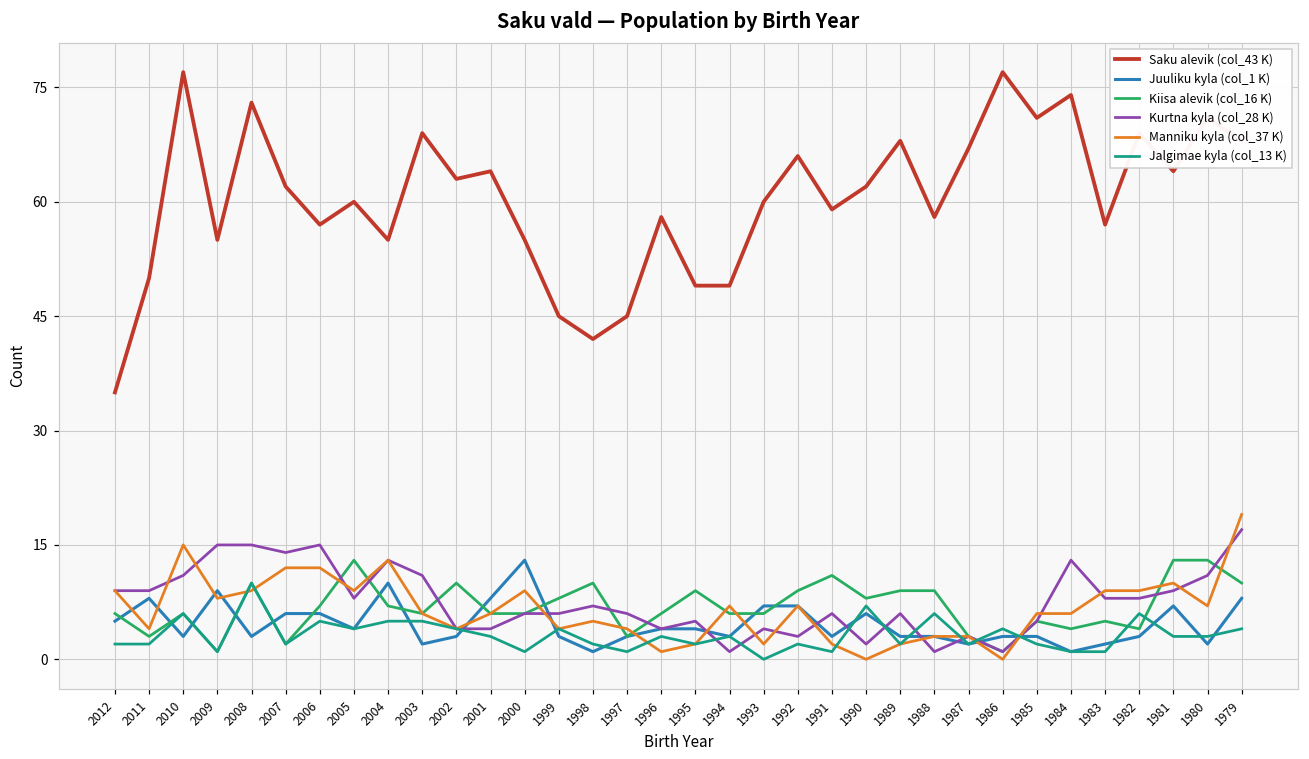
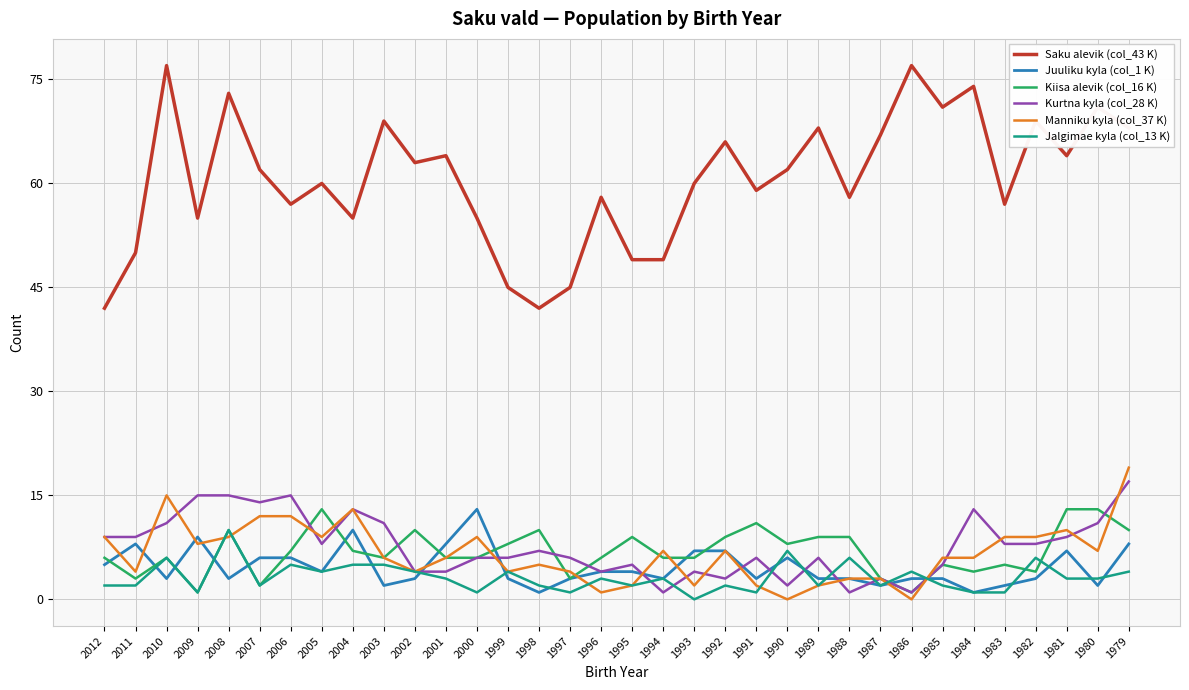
Saku alevik (col_43 K), 2012: 35 -> 42
